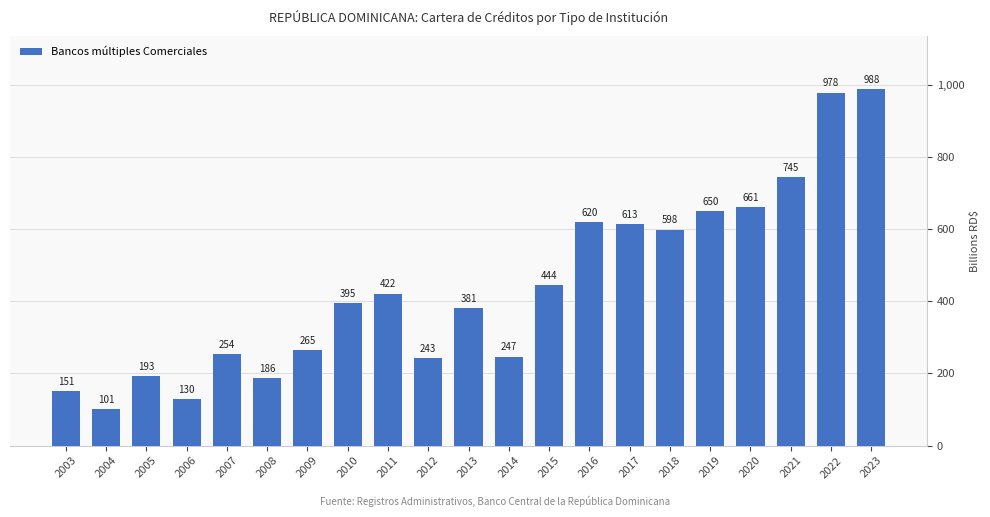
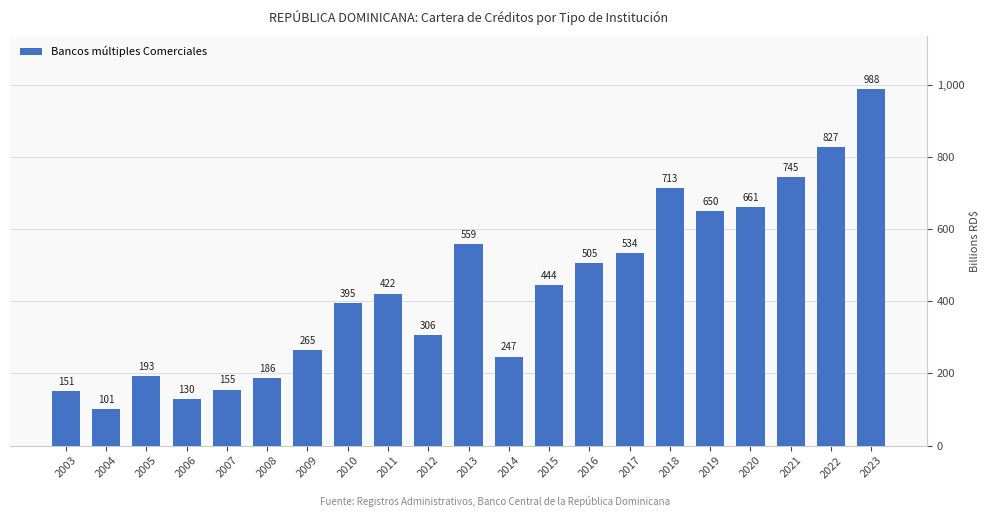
2007: 254 -> 155
2012: 243 -> 306
2013: 381 -> 559
2016: 620 -> 505
2017: 613 -> 534
2018: 598 -> 713
2022: 978 -> 827
